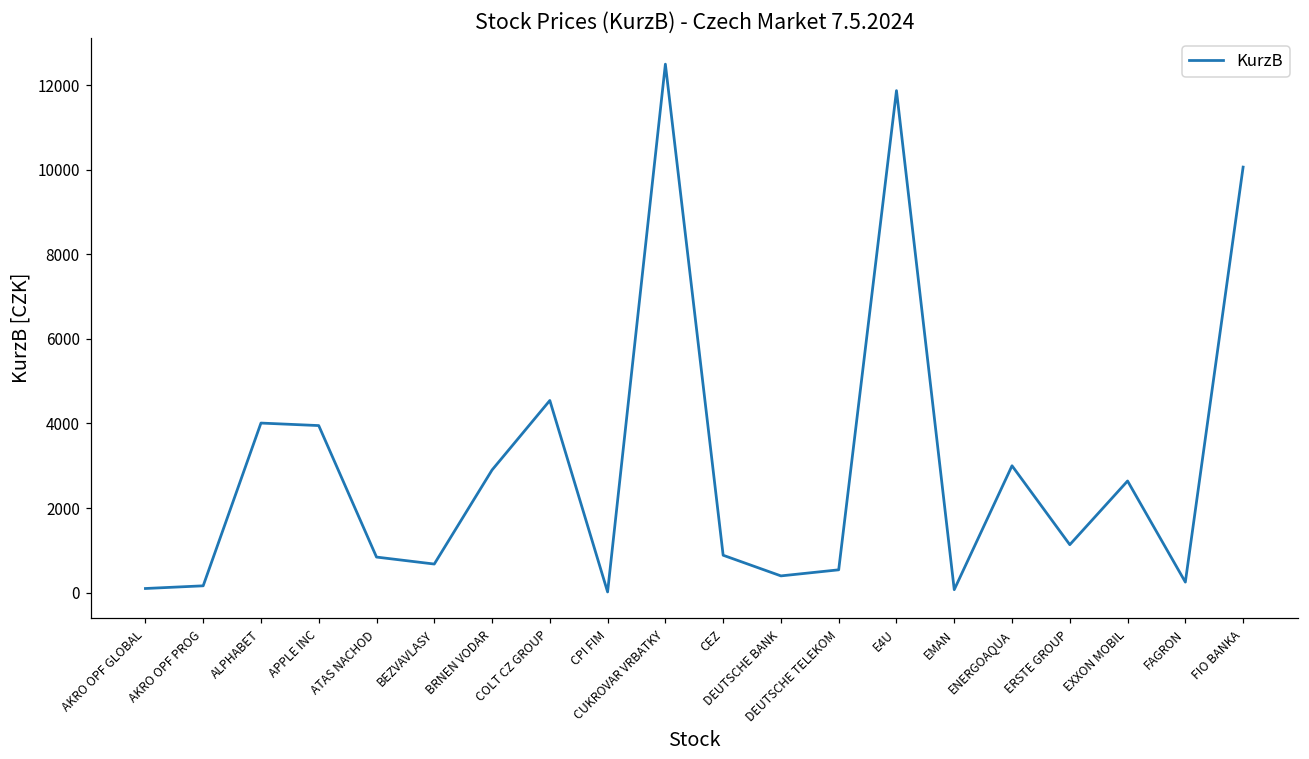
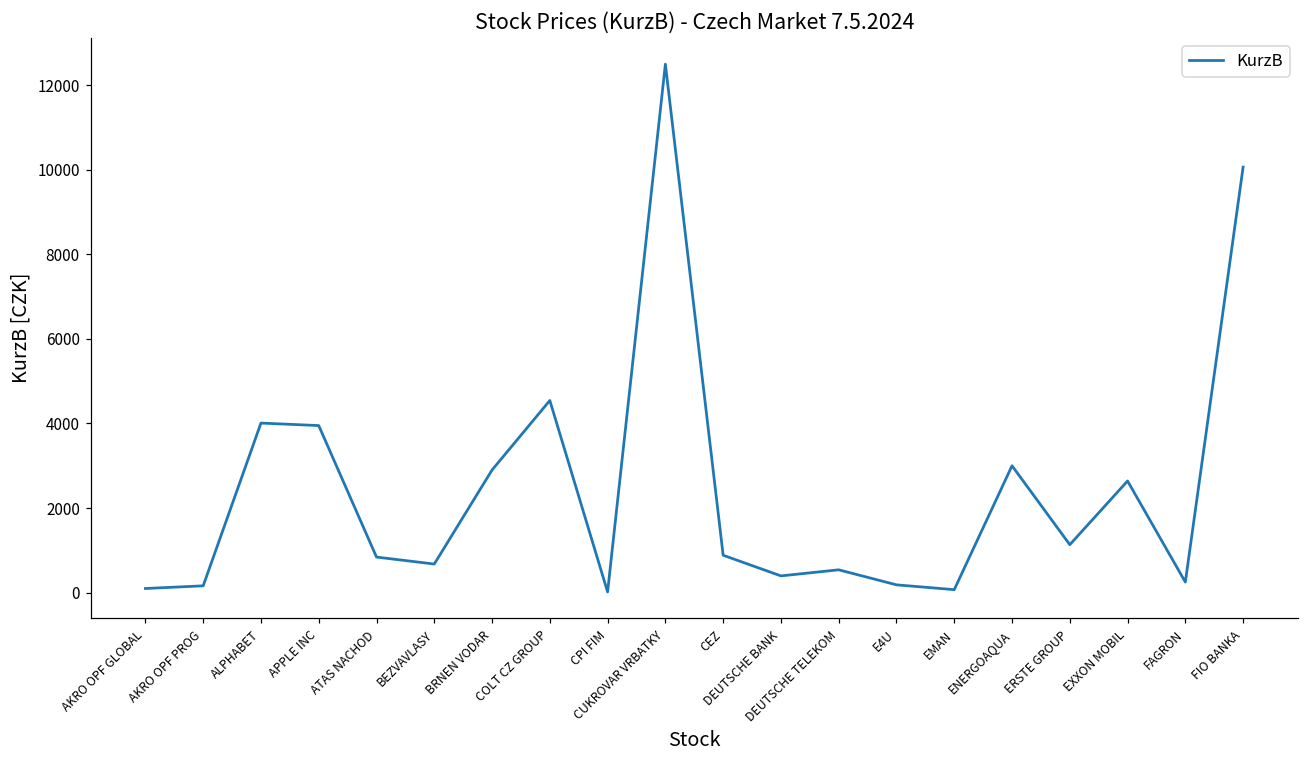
E4U: 11900 -> 200
